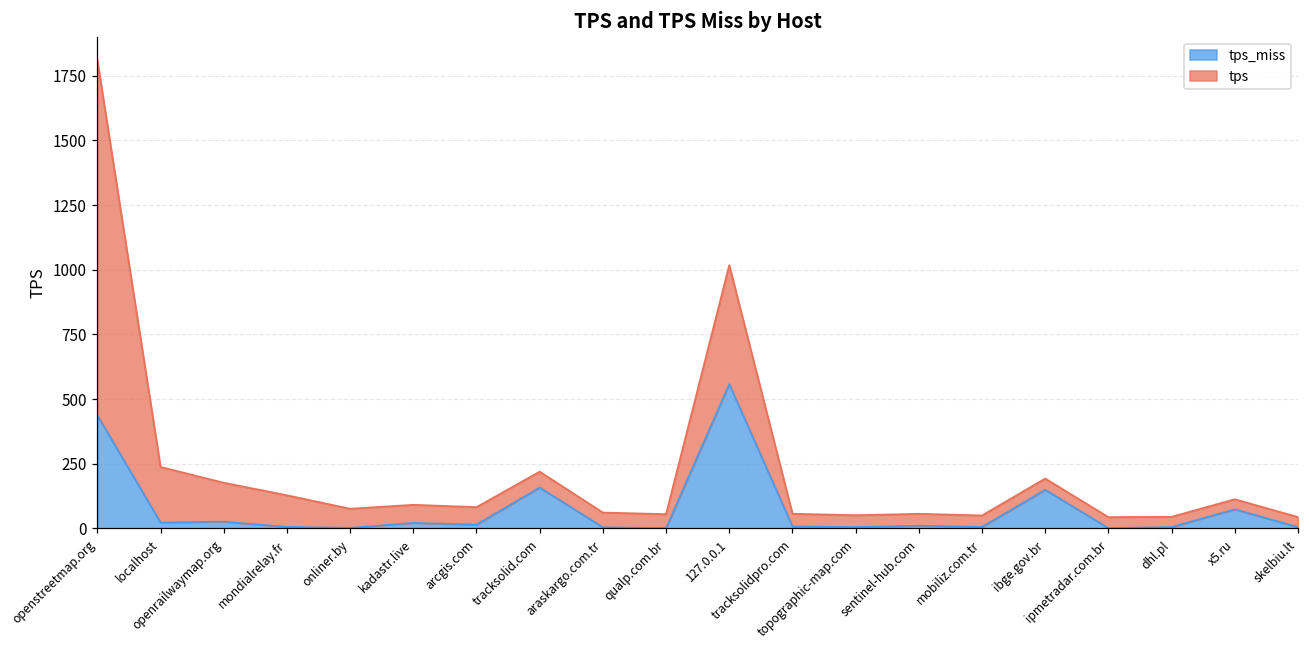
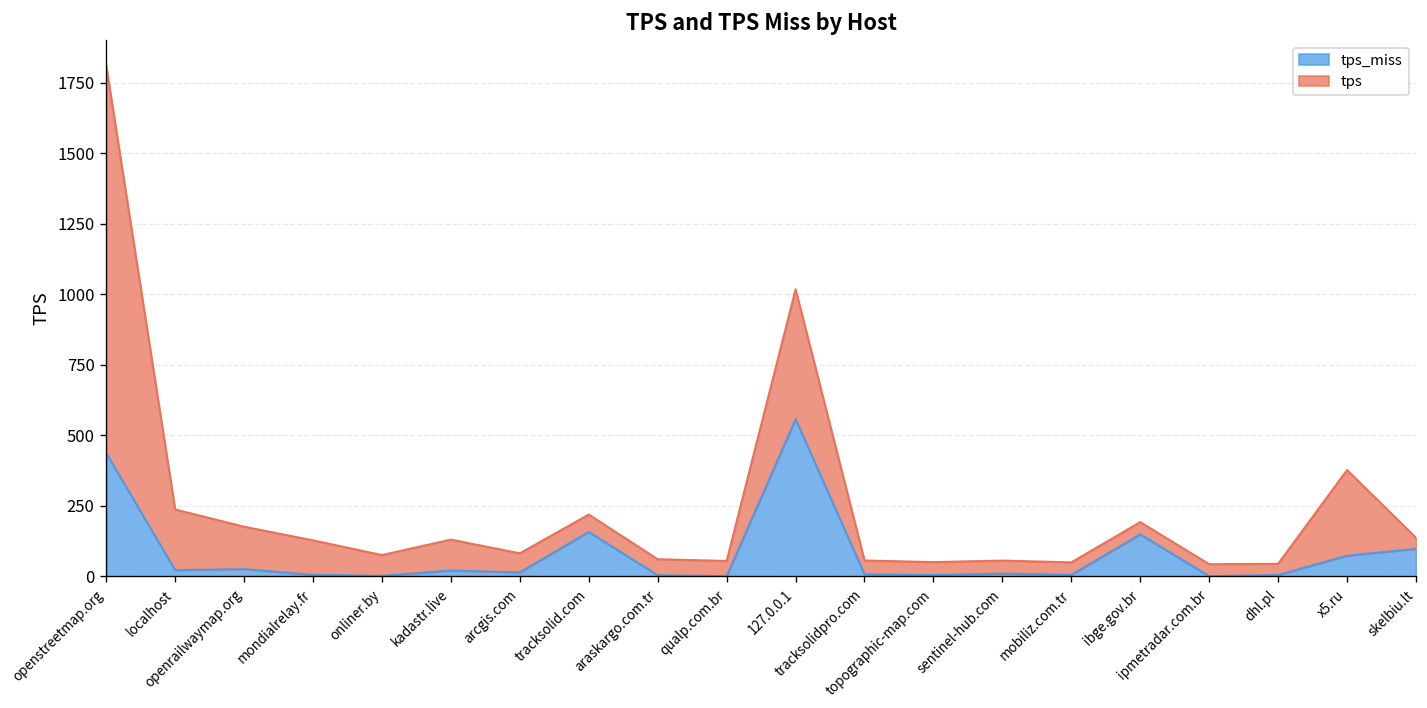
tps, kadastr.live: 70 -> 110
tps, x5.ru: 40 -> 300
tps_miss, skelbiu.lt: 10 -> 100
